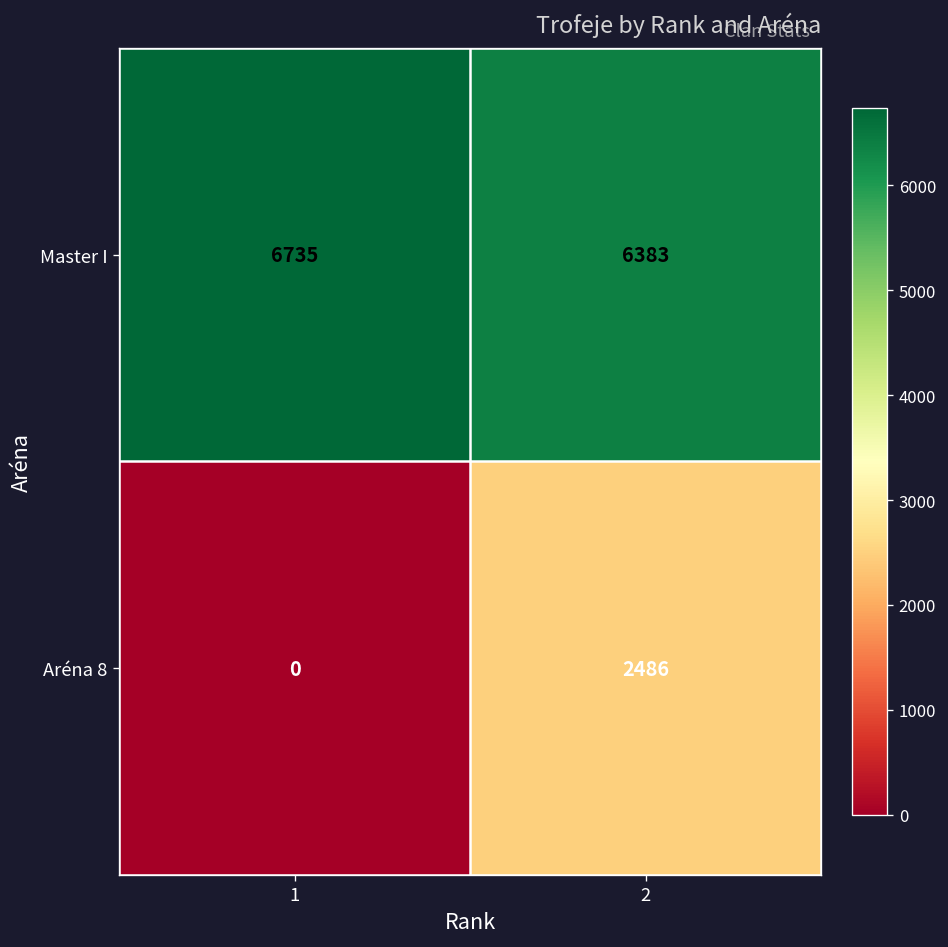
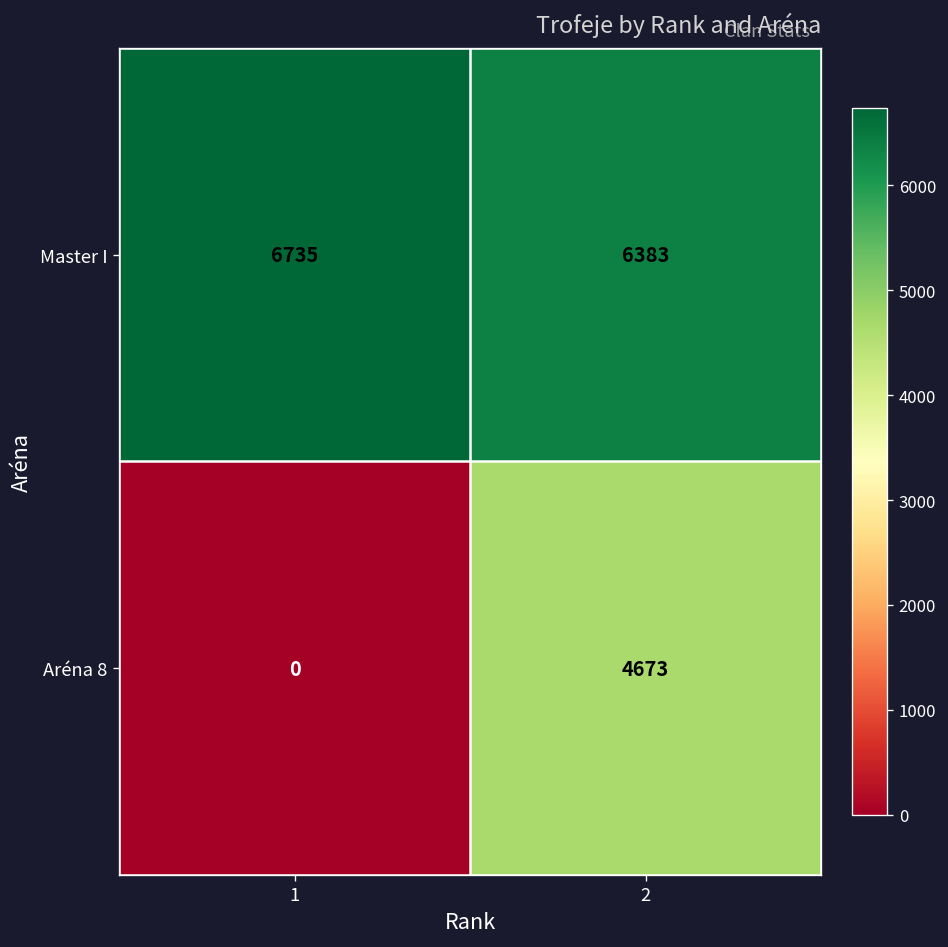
Aréna 8, 2: 2486 -> 4673
